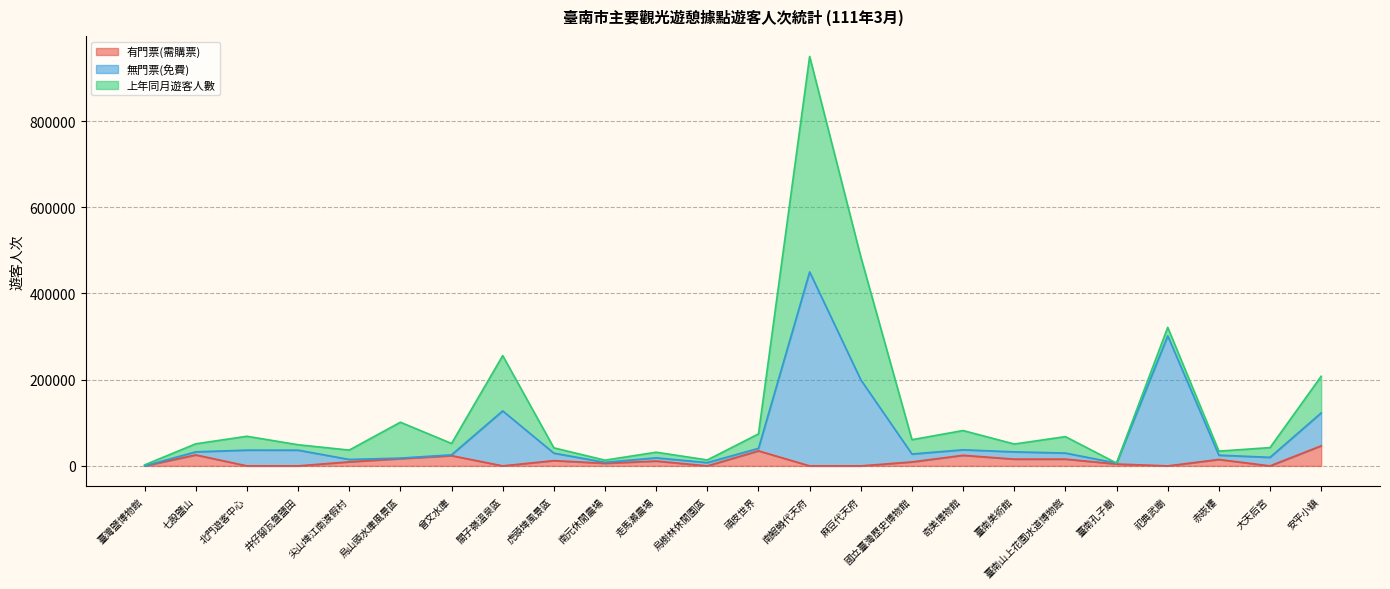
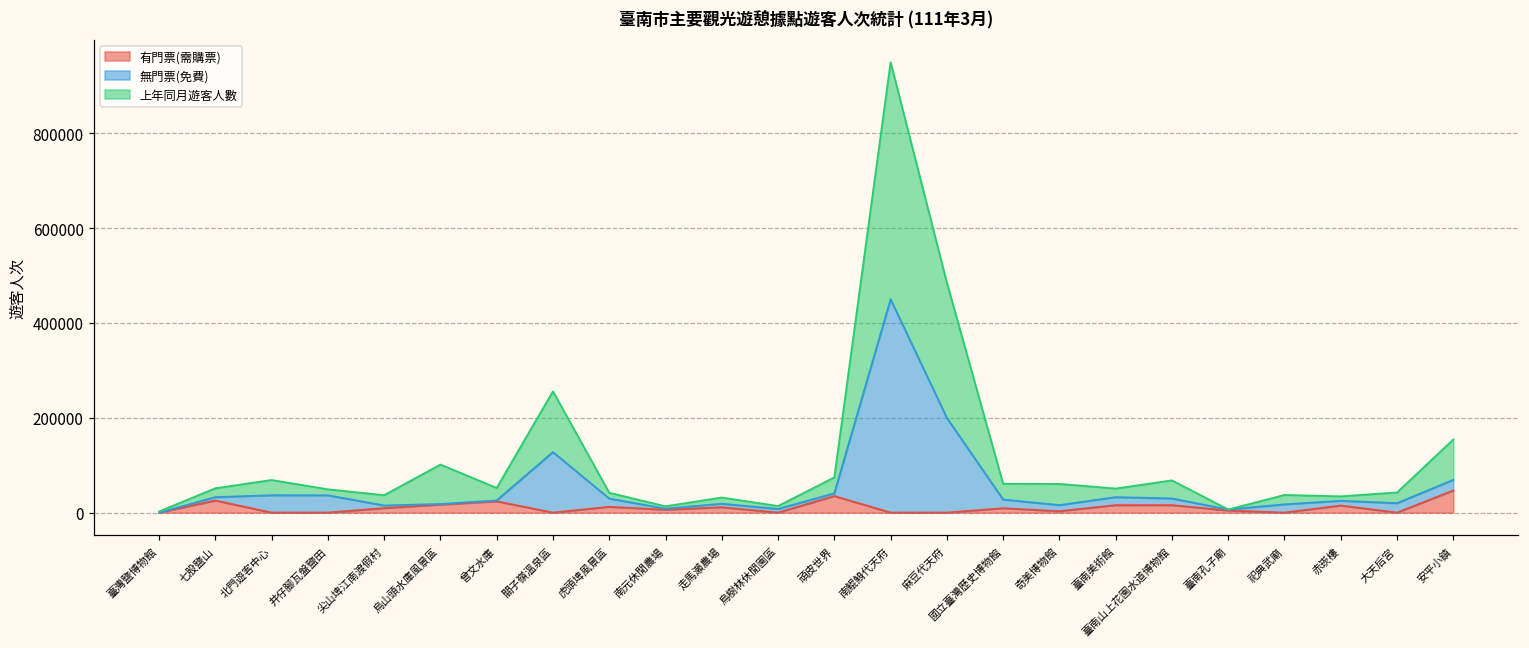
有門票(需購票), 奇美博物館: 20000 -> 0
無門票(免費), 祀典武廟: 300000 -> 20000
無門票(免費), 安平小鎮: 80000 -> 20000
